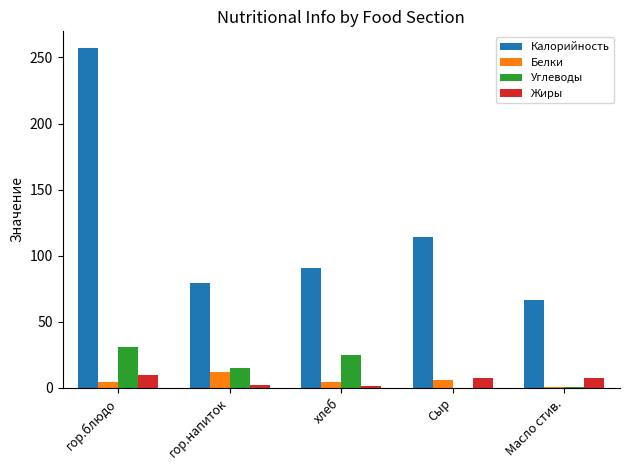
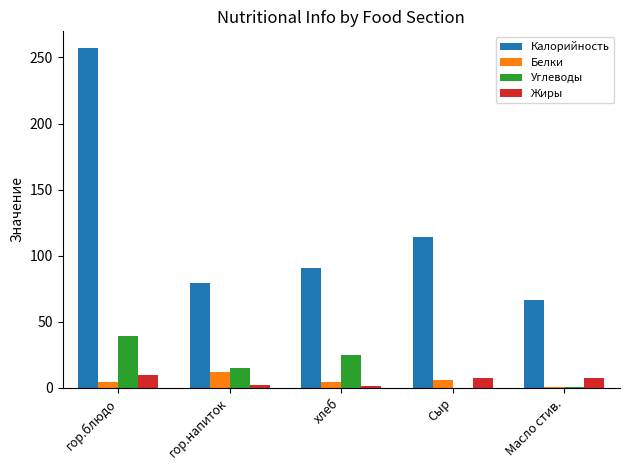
Углеводы, гор.блюдо: 31 -> 39
